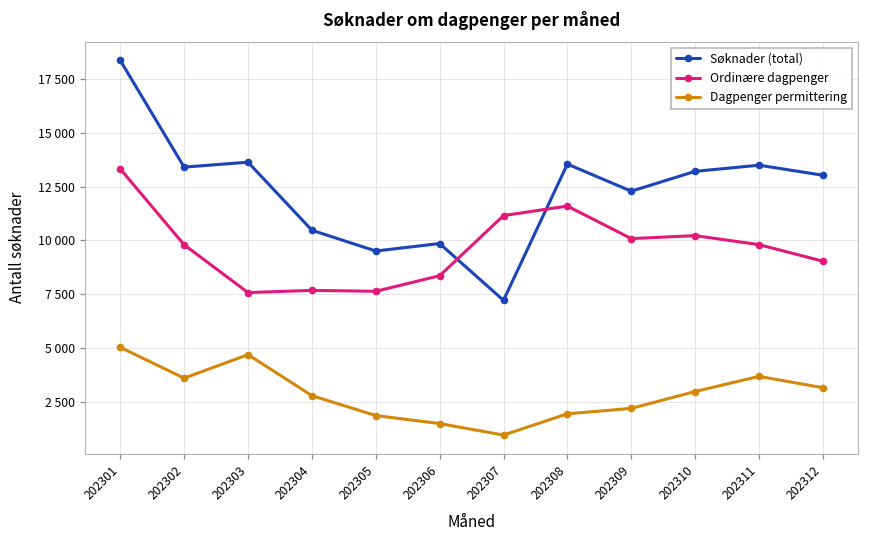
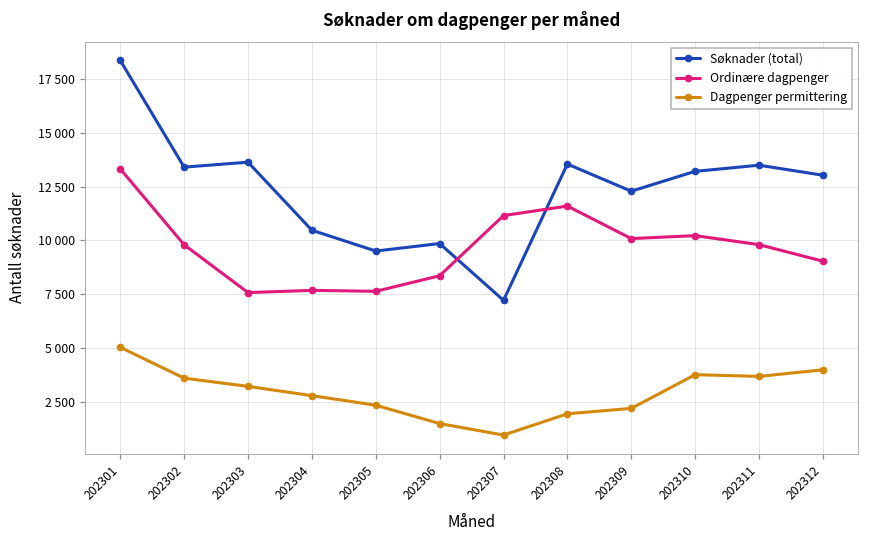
Dagpenger permittering, 202303: 4700 -> 3200
Dagpenger permittering, 202305: 1900 -> 2400
Dagpenger permittering, 202310: 3000 -> 3800
Dagpenger permittering, 202312: 3200 -> 4000
